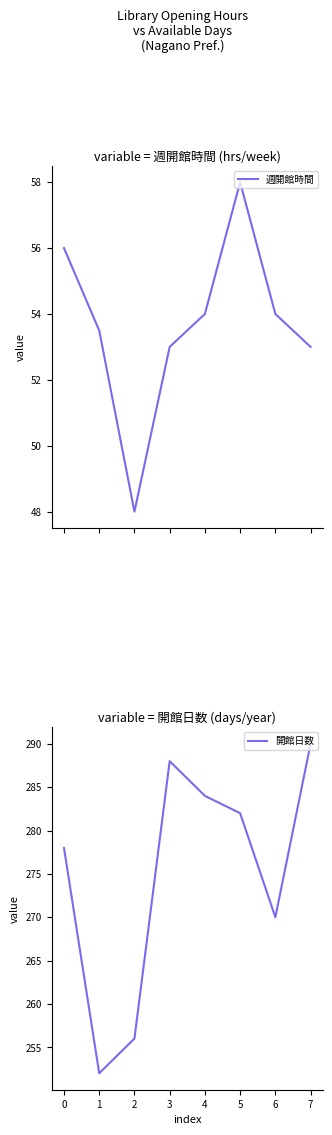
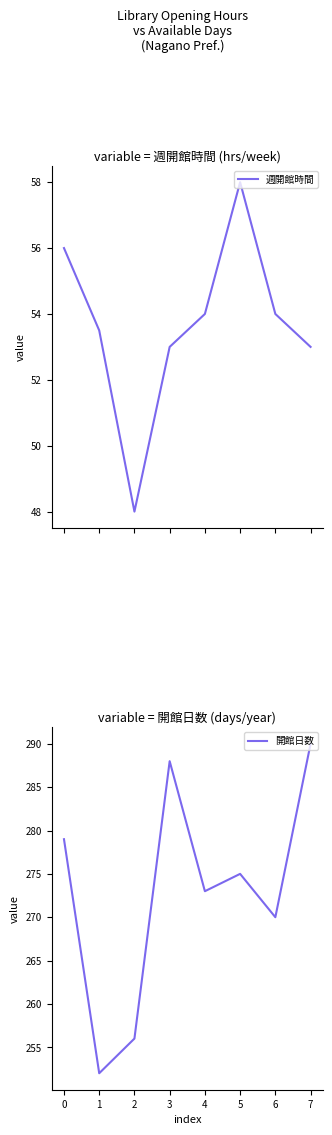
variable = 開館日数 (days/year), 0: 278 -> 279
variable = 開館日数 (days/year), 4: 284 -> 273
variable = 開館日数 (days/year), 5: 282 -> 275
